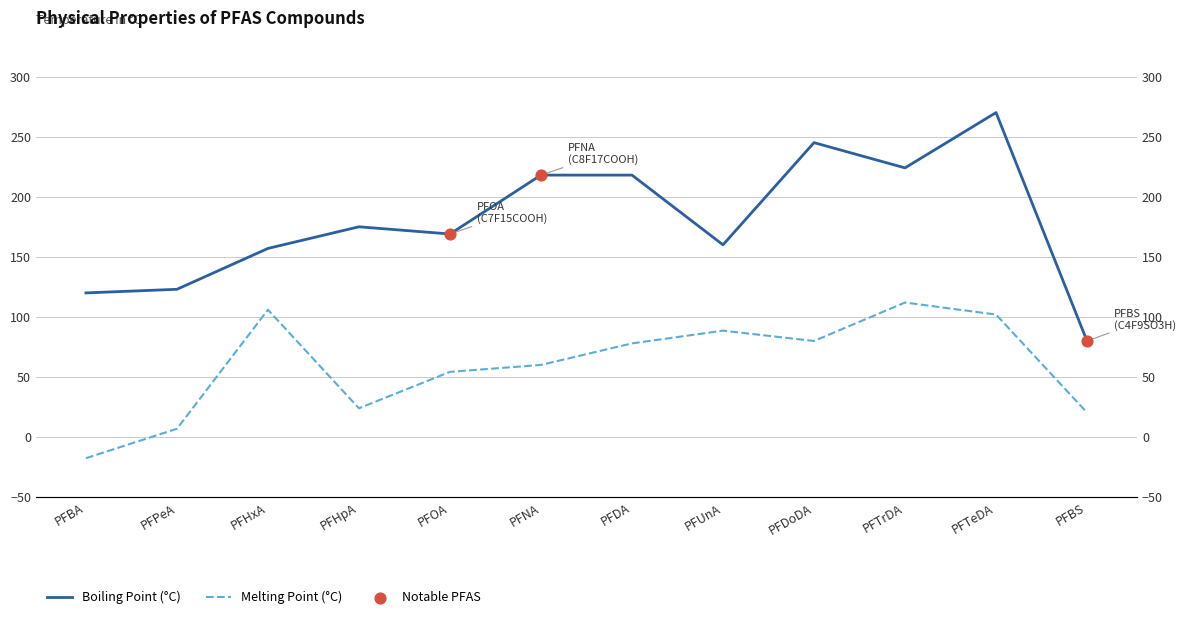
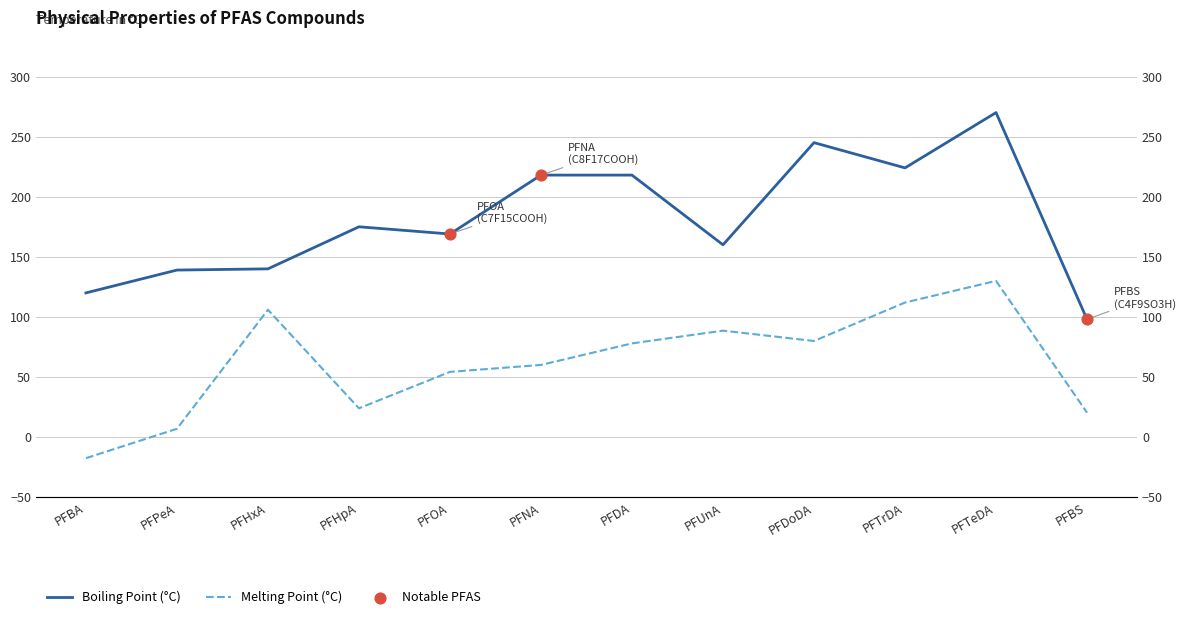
Boiling Point (°C), PFPeA: 123 -> 139
Boiling Point (°C), PFHxA: 157 -> 140
Melting Point (°C), PFTeDA: 102 -> 130
Boiling Point (°C), PFBS: 80 -> 98
